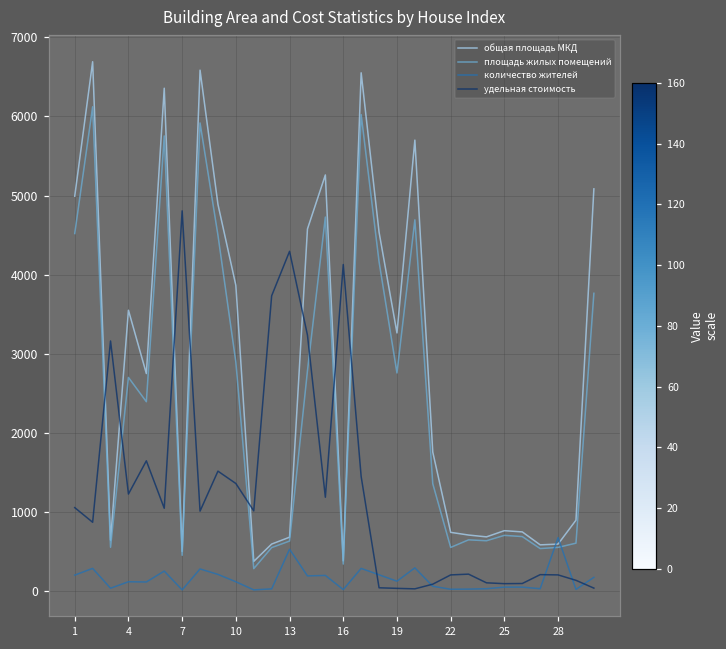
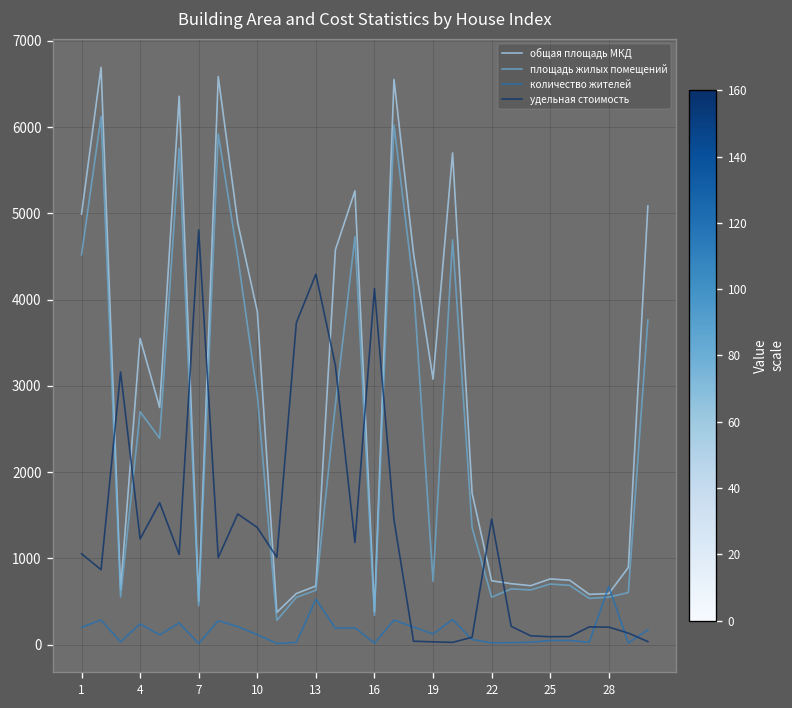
количество жителей, 4: 100 -> 200
общая площадь МКД, 19: 3300 -> 3100
площадь жилых помещений, 19: 2800 -> 700
удельная стоимость, 22: 200 -> 1500
